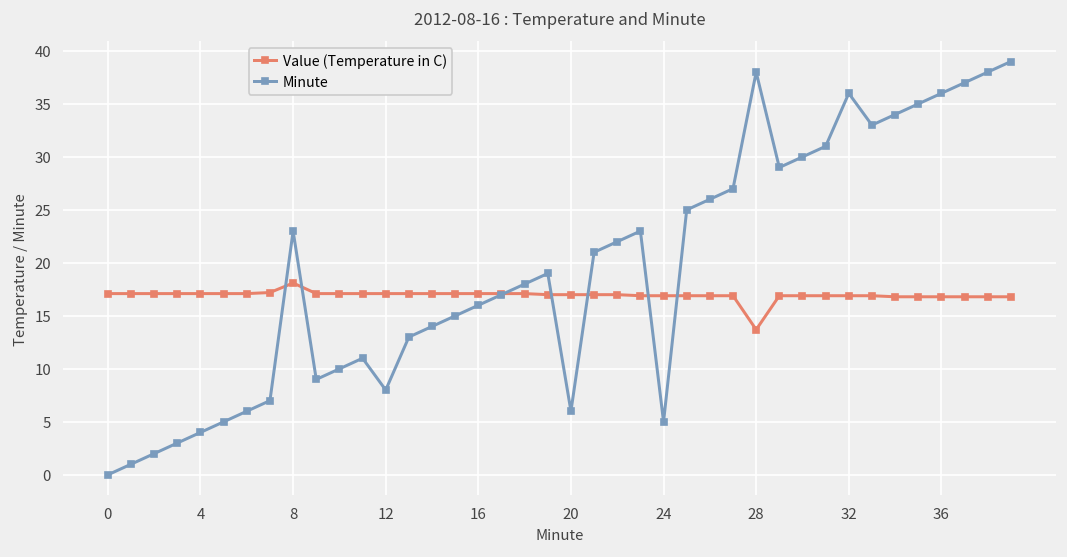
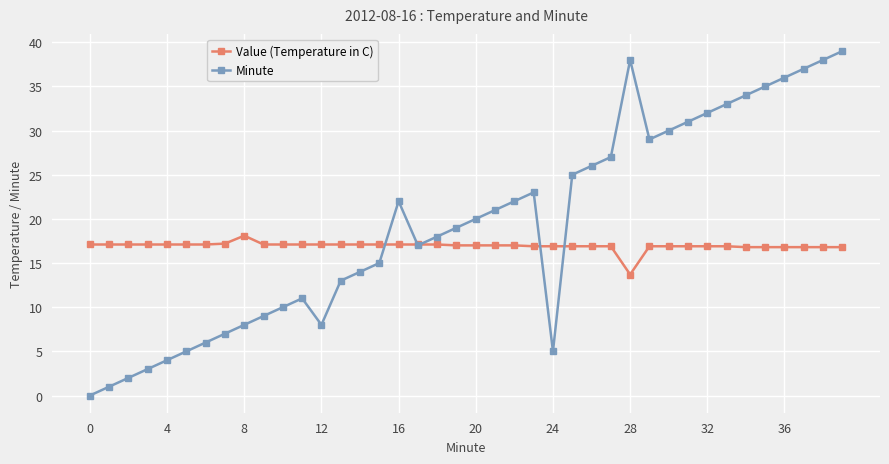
Minute, 8: 23 -> 8
Minute, 16: 16 -> 22
Minute, 20: 6 -> 20
Minute, 32: 36 -> 32
